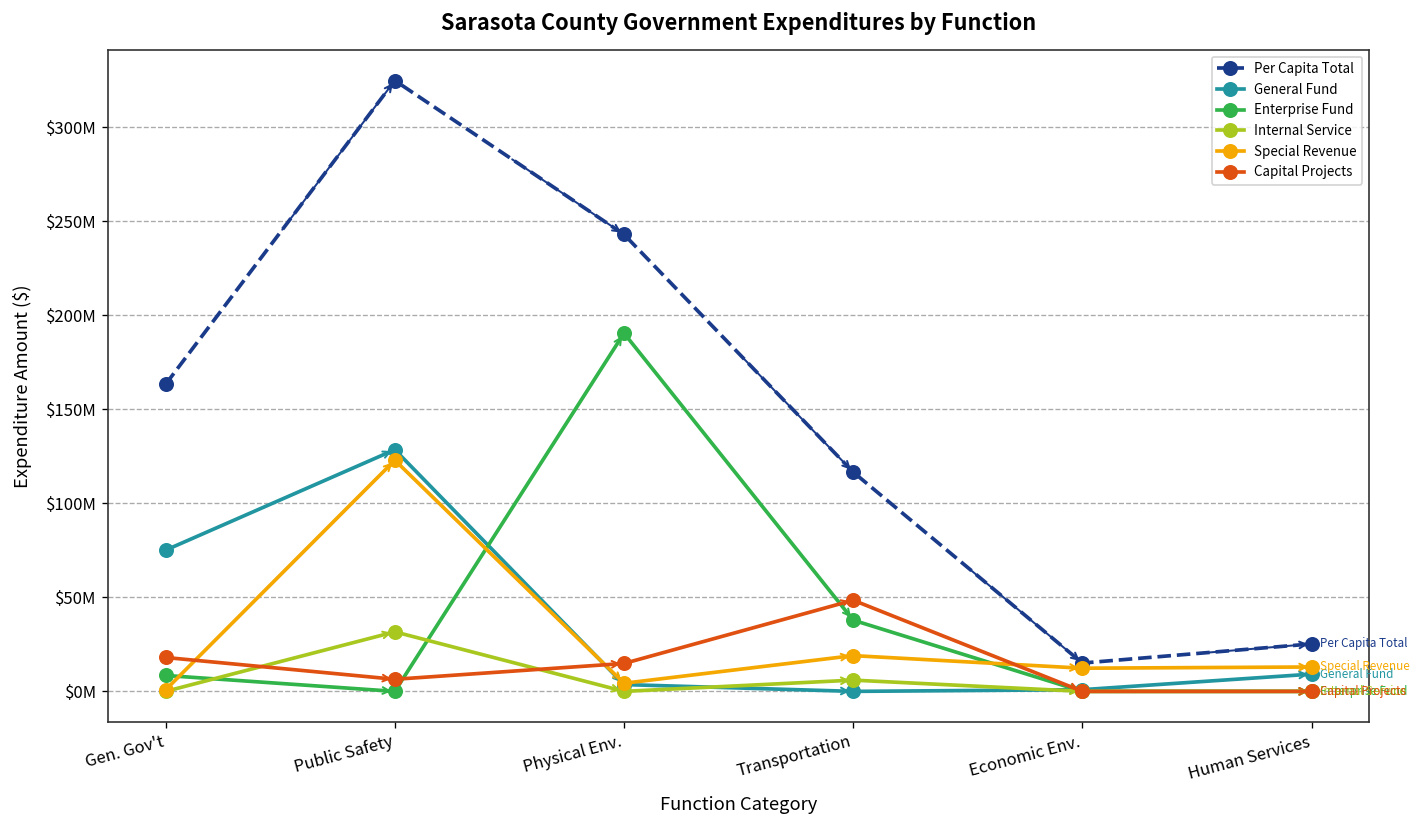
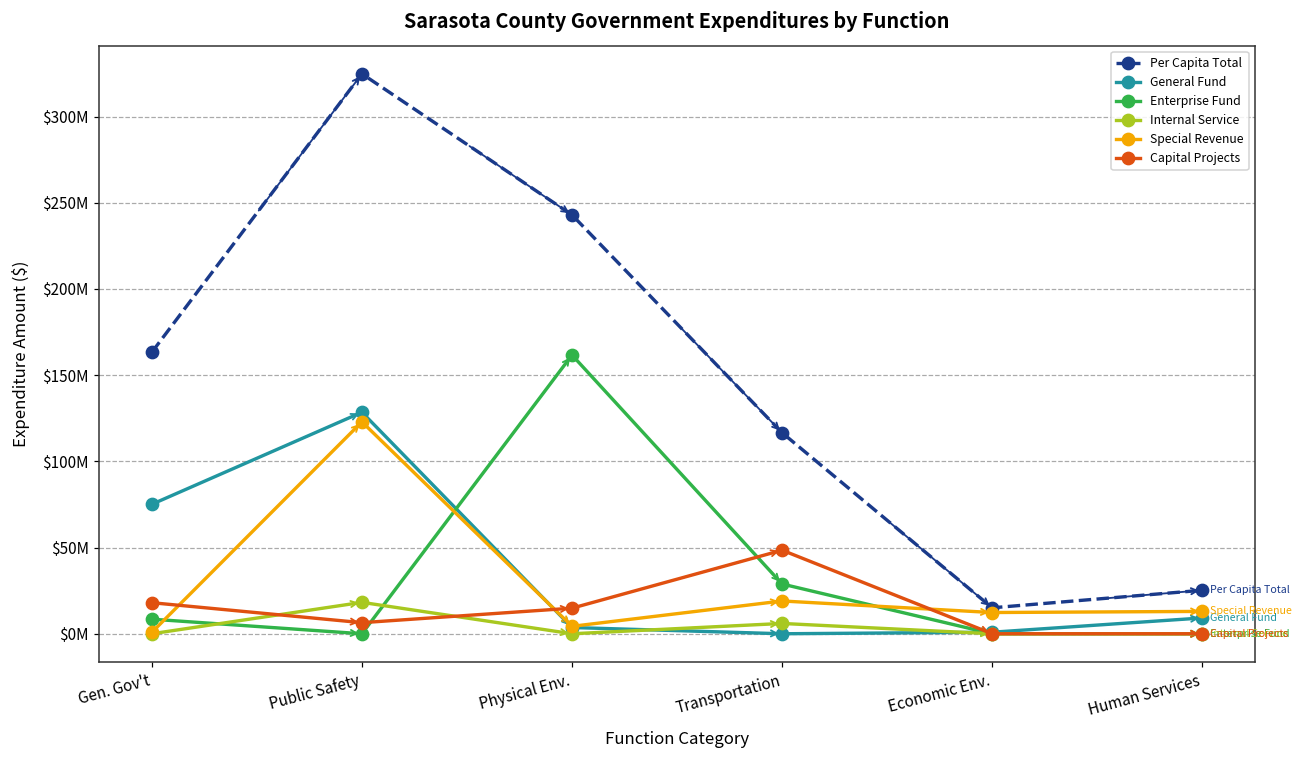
Internal Service, Public Safety: $32000000 -> $18000000
Enterprise Fund, Physical Env.: $190000000 -> $162000000
Enterprise Fund, Transportation: $38000000 -> $29000000
